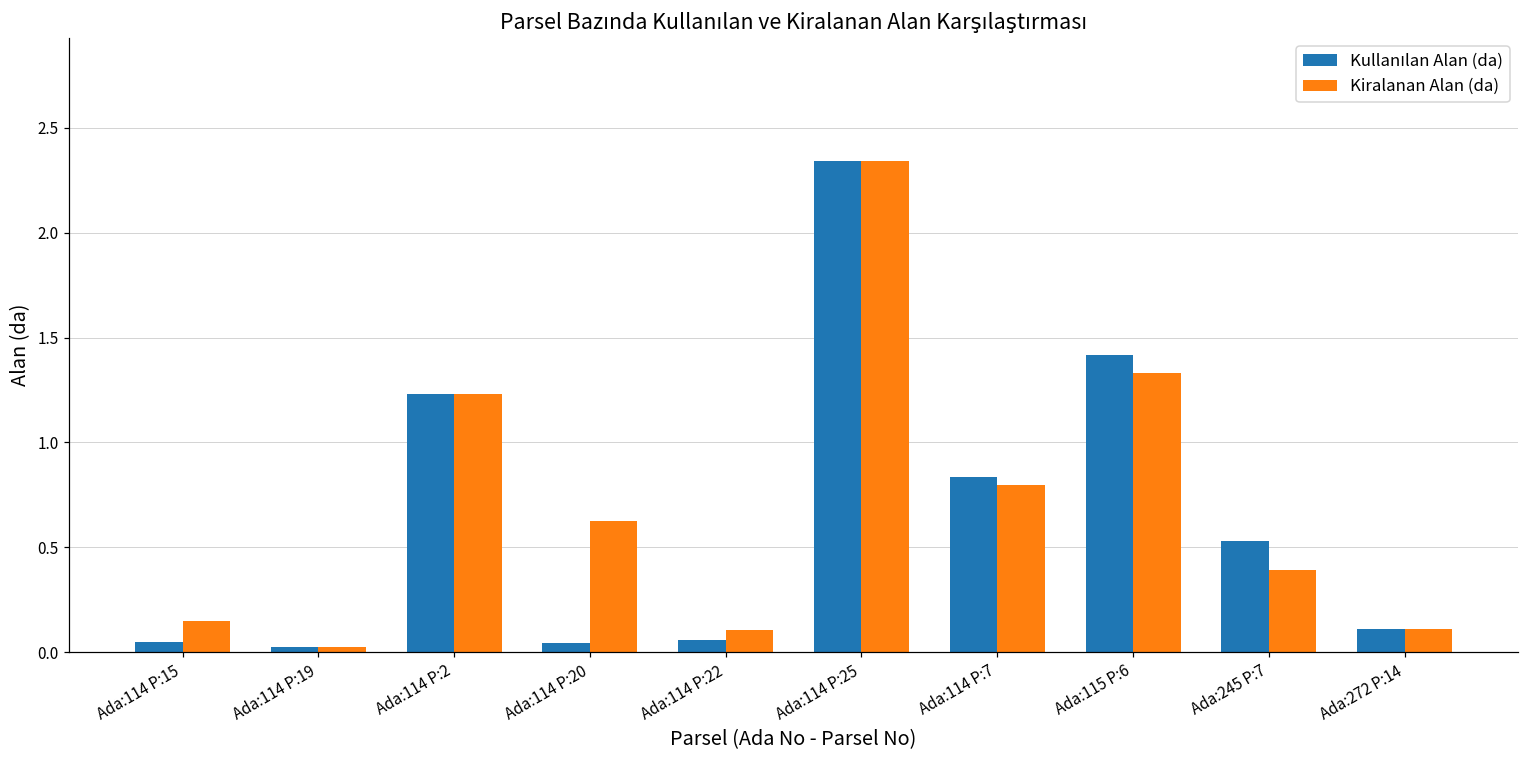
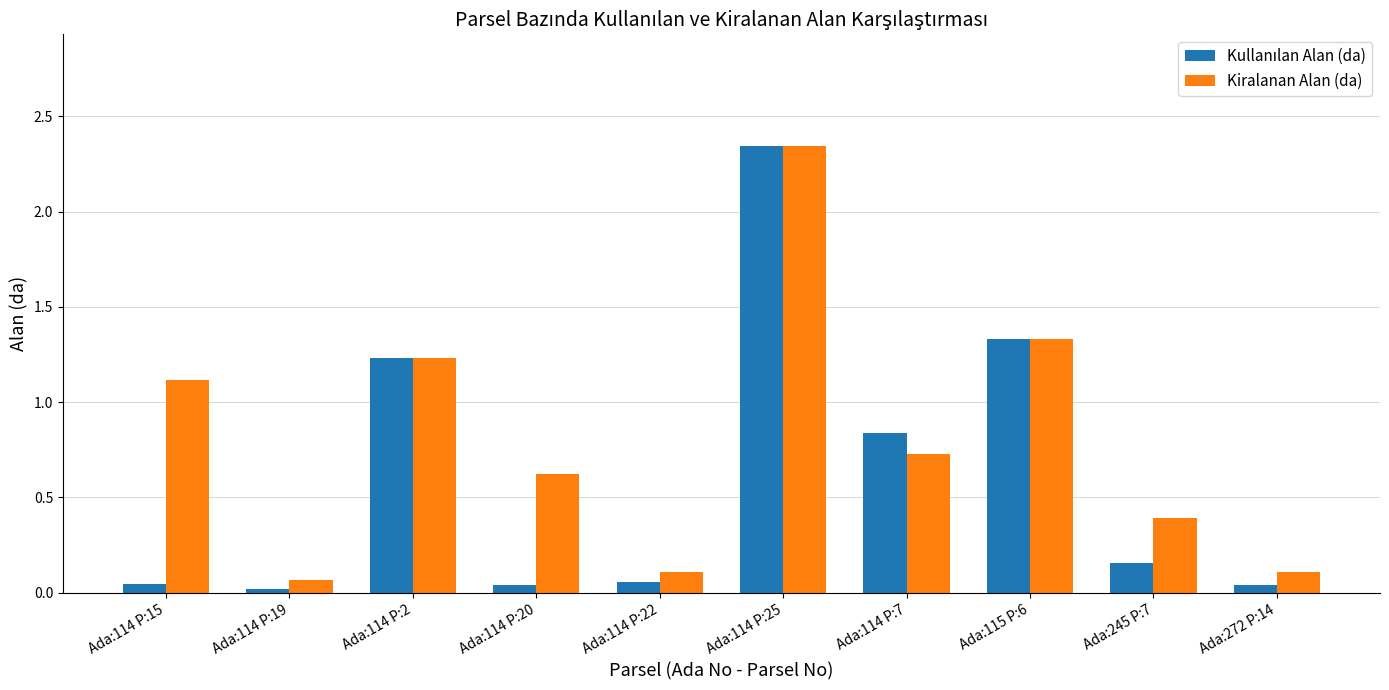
Kiralanan Alan (da), Ada:114 P:15: 0.15 -> 1.12
Kiralanan Alan (da), Ada:114 P:19: 0.02 -> 0.07
Kiralanan Alan (da), Ada:114 P:7: 0.80 -> 0.73
Kullanılan Alan (da), Ada:115 P:6: 1.42 -> 1.33
Kullanılan Alan (da), Ada:245 P:7: 0.53 -> 0.15
Kullanılan Alan (da), Ada:272 P:14: 0.11 -> 0.04
